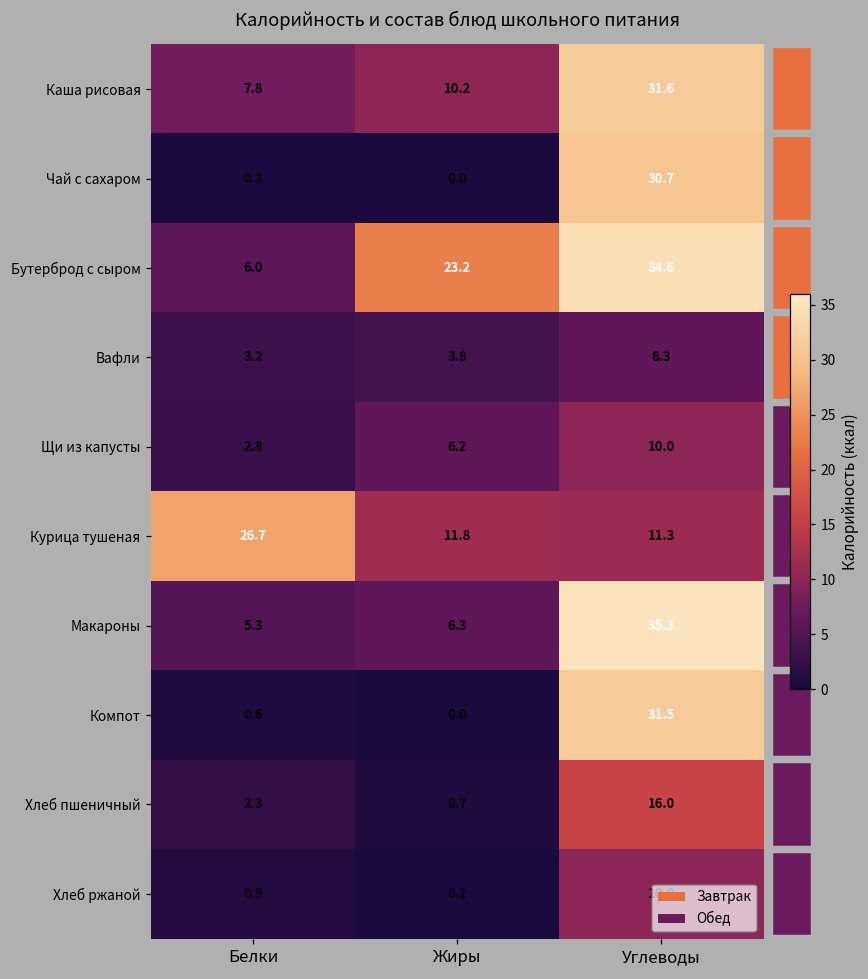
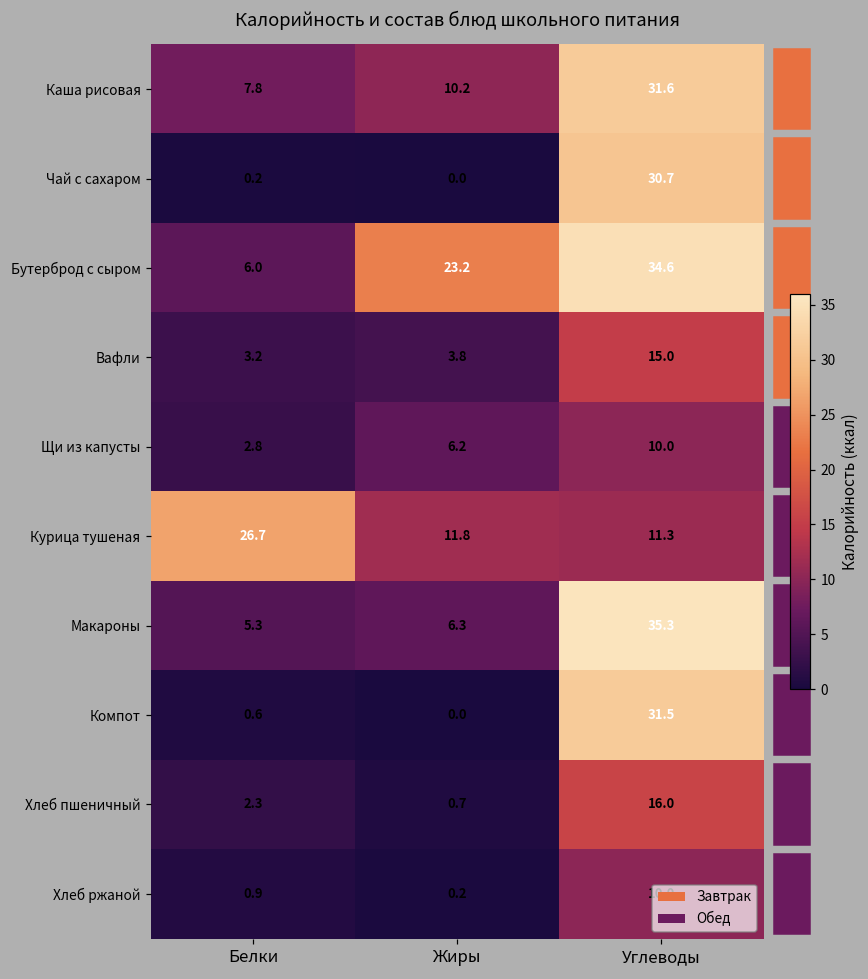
Вафли, Углеводы: 6.3 -> 15.0
